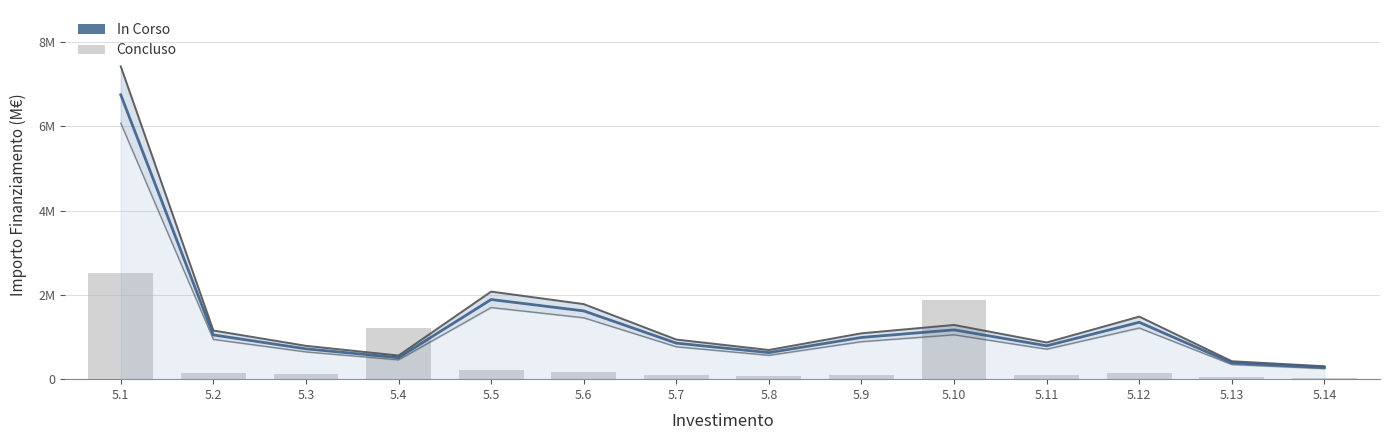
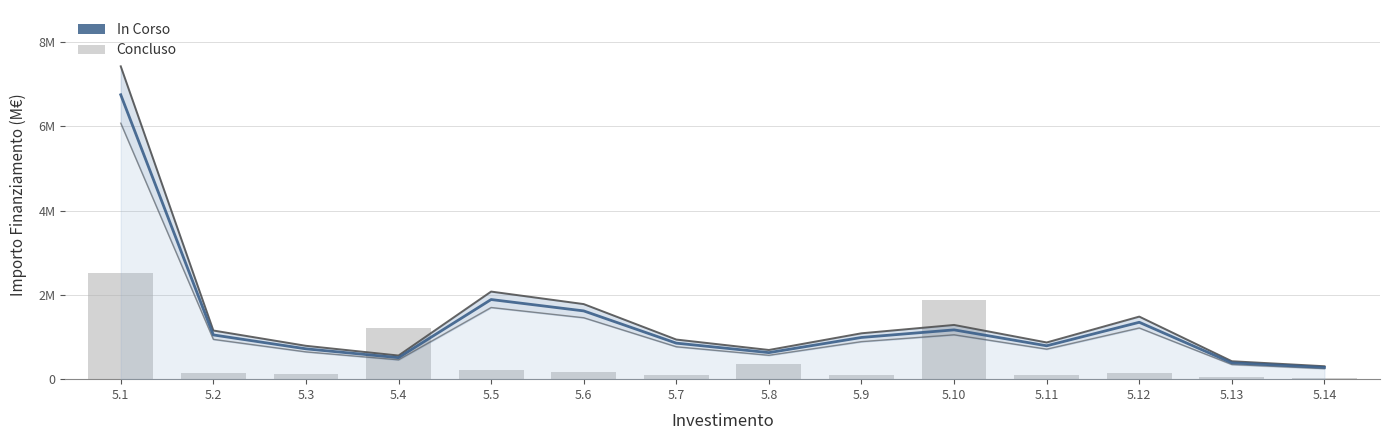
Concluso, 5.8: 100000 -> 400000
